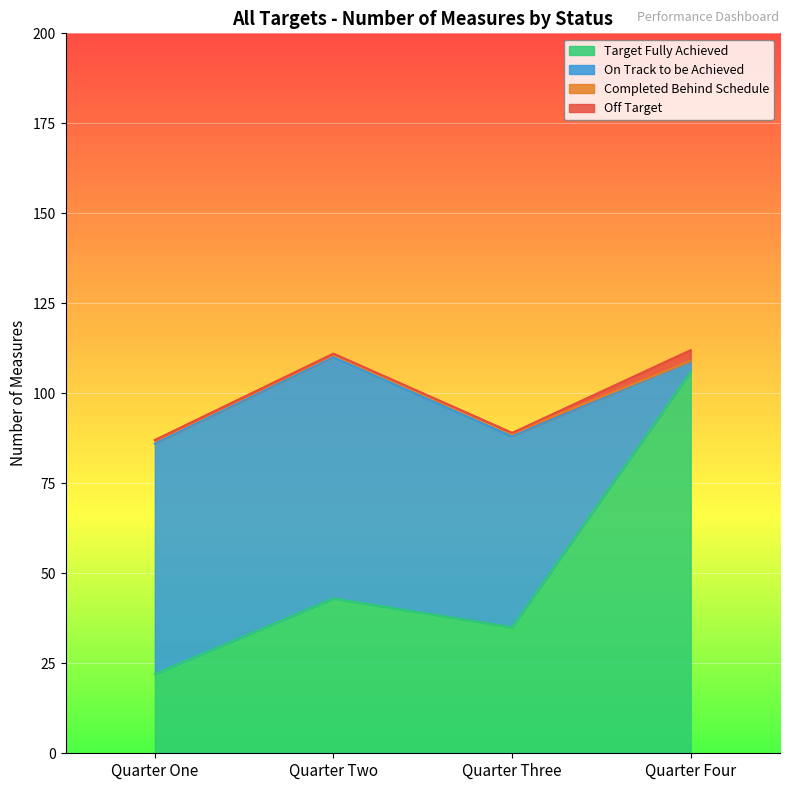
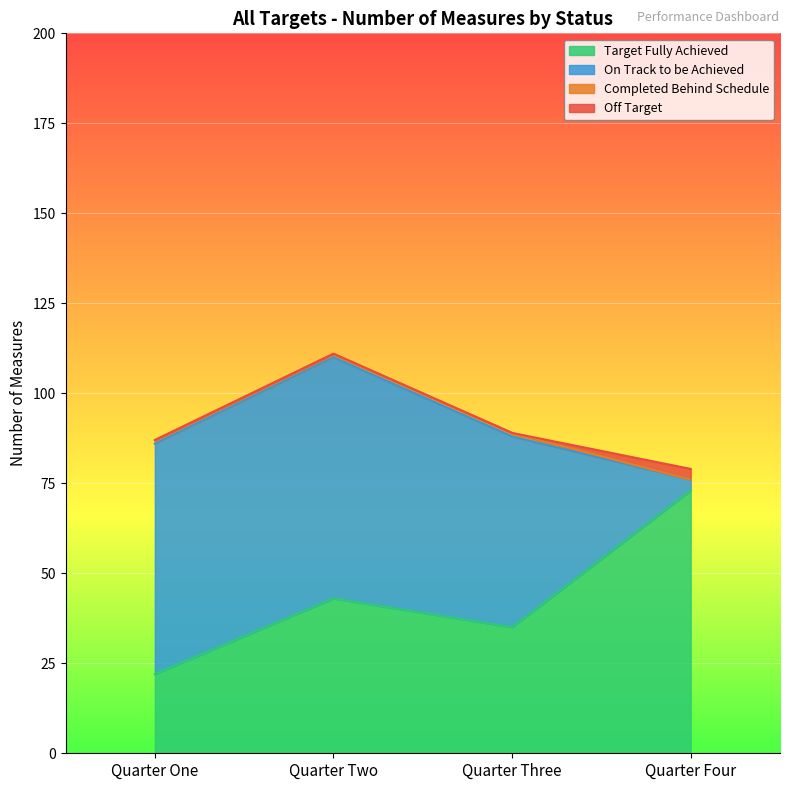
Target Fully Achieved, Quarter Four: 106 -> 73
